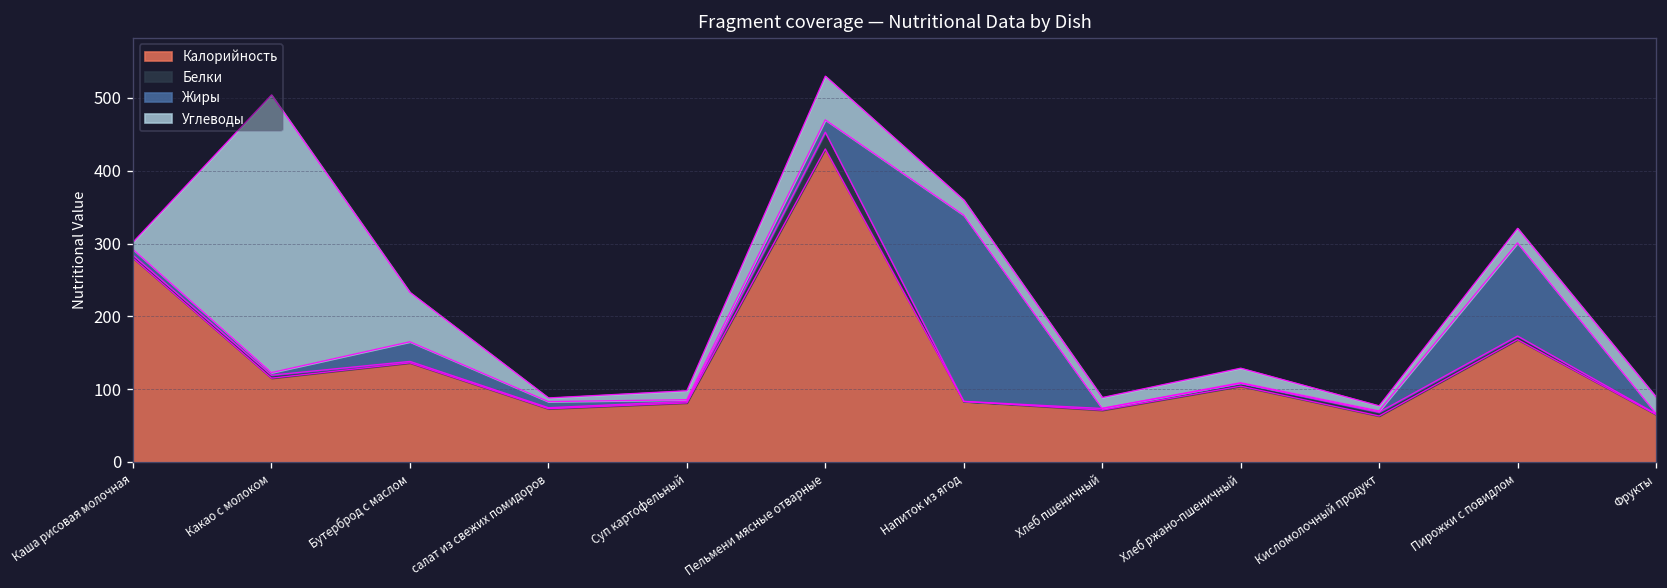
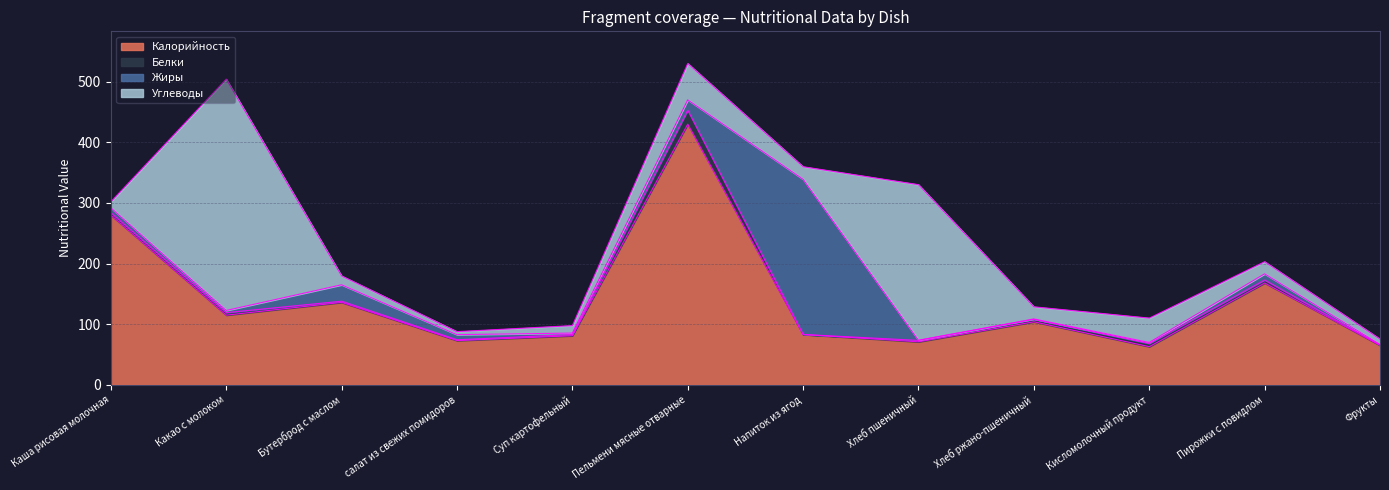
Углеводы, Бутерброд с маслом: 70 -> 10
Углеводы, Хлеб пшеничный: 10 -> 260
Углеводы, Кисломолочный продукт: 10 -> 40
Жиры, Пирожки с повидлом: 130 -> 10
Углеводы, Фрукты: 20 -> 10
